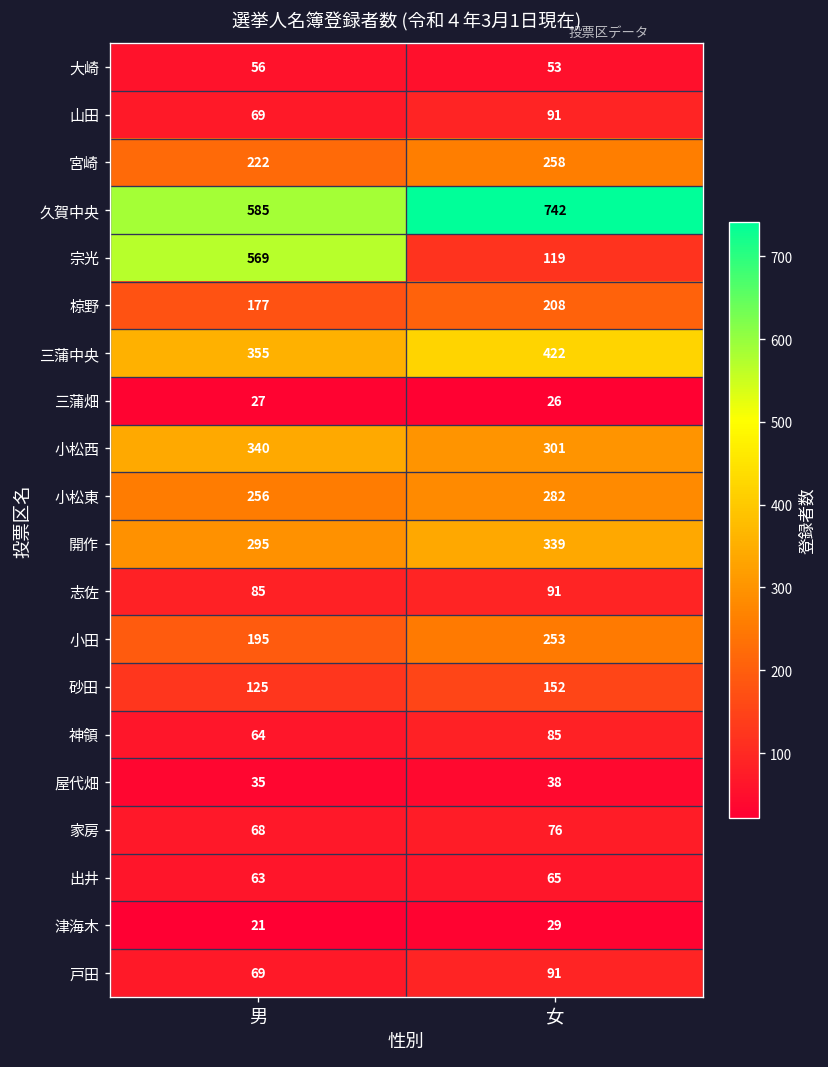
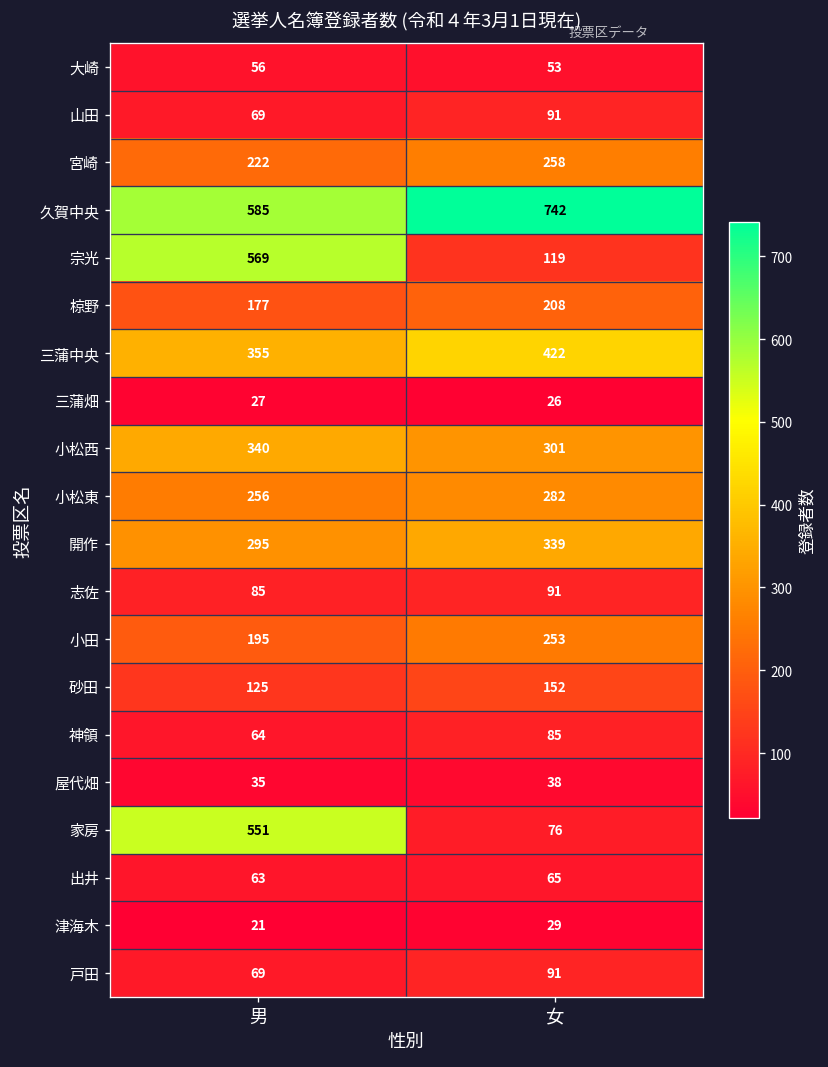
家房, 男: 68 -> 551
